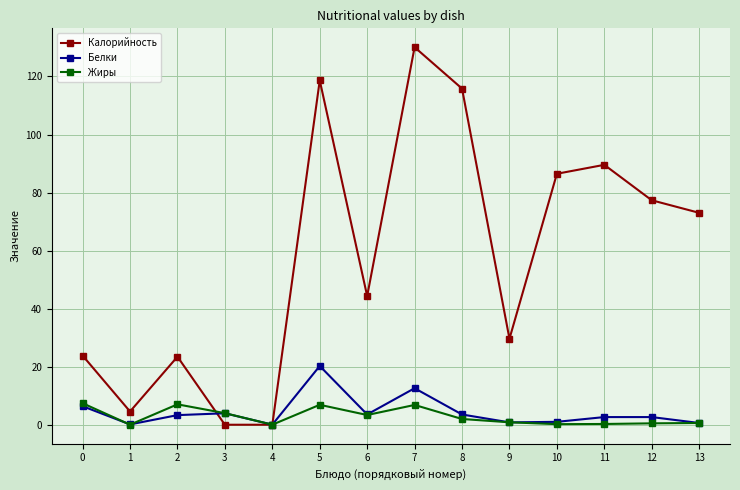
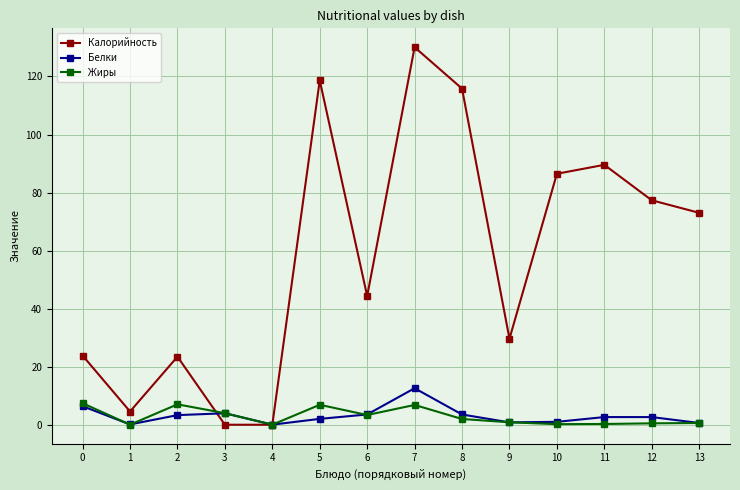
Белки, 5: 20 -> 2
